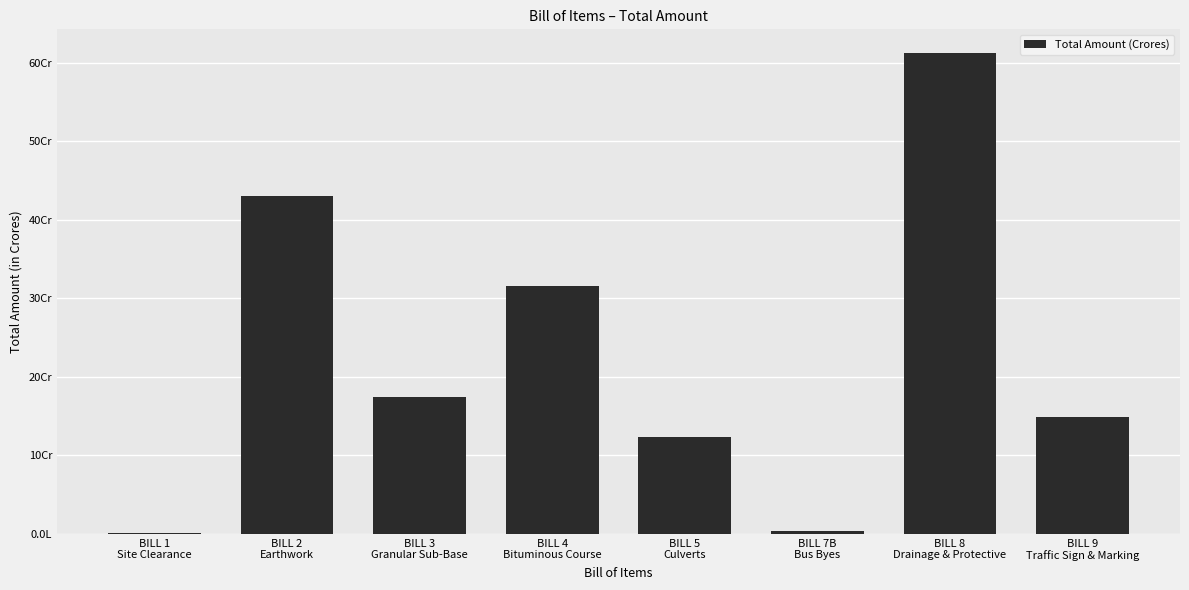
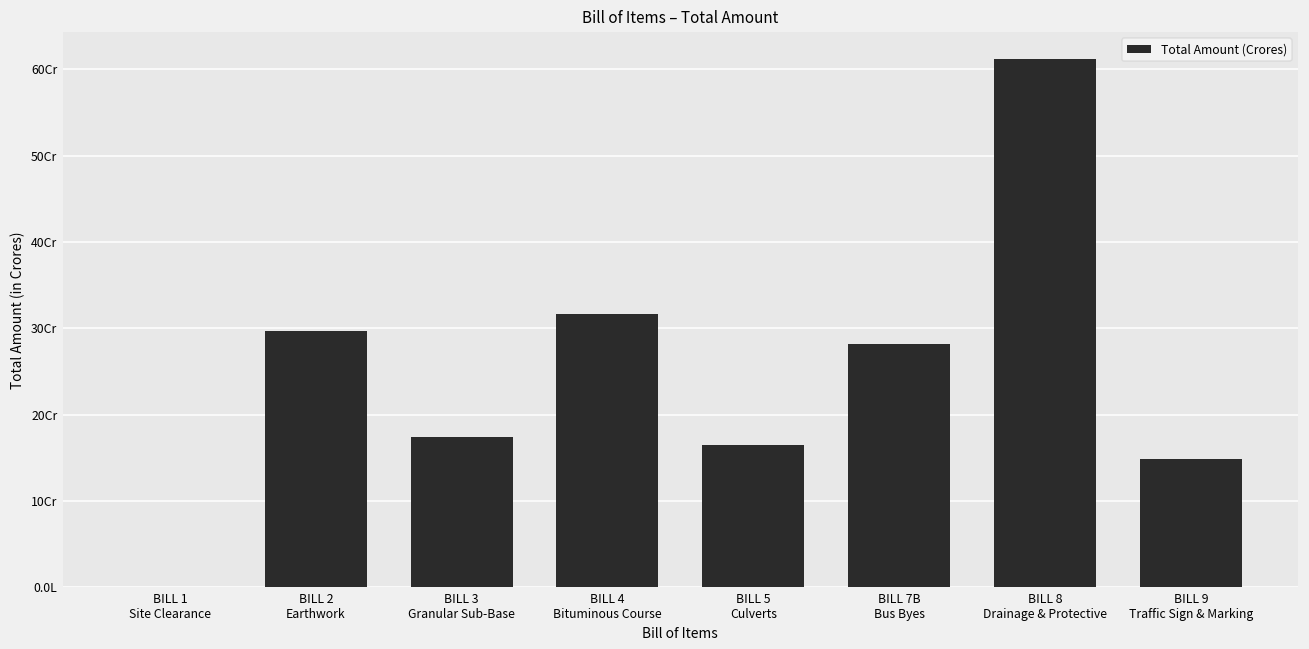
BILL 2 Earthwork: 43Cr -> 30Cr
BILL 5 Culverts: 12Cr -> 17Cr
BILL 7B Bus Byes: 0Cr -> 28Cr
